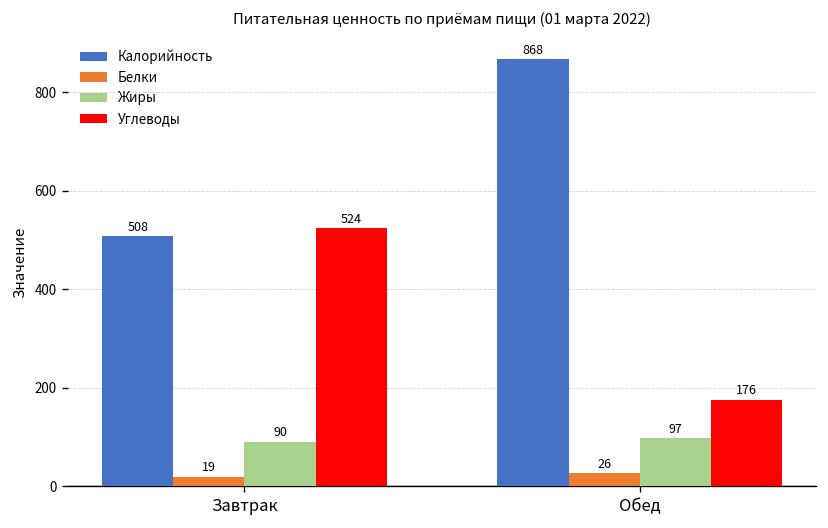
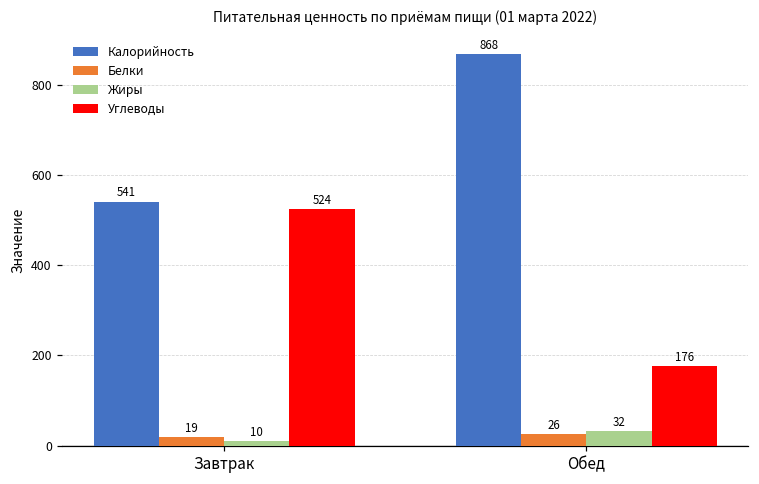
Калорийность, Завтрак: 508 -> 541
Жиры, Завтрак: 90 -> 10
Жиры, Обед: 97 -> 32
